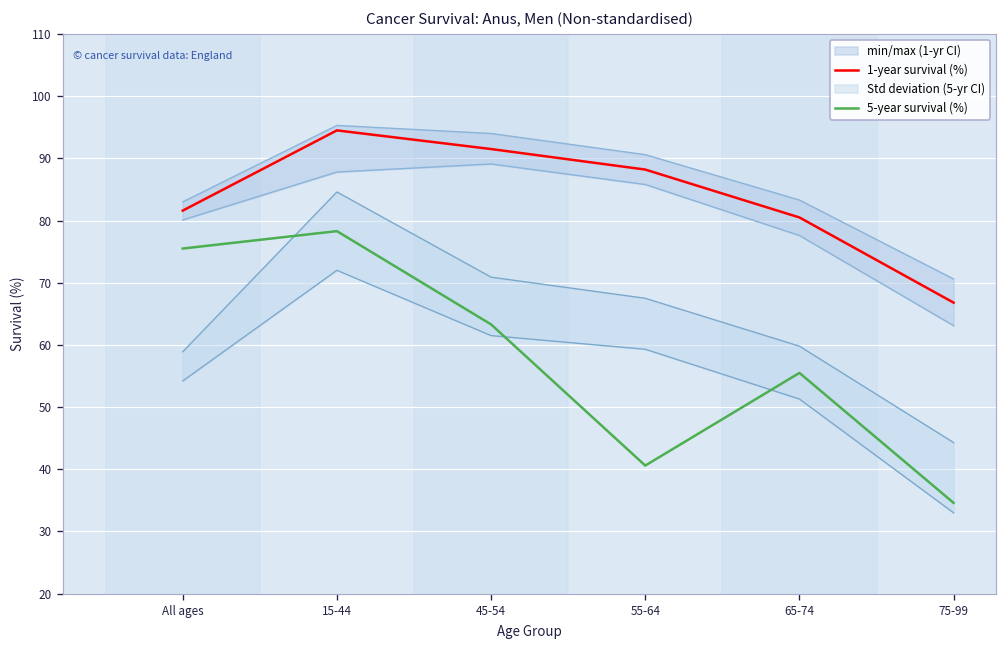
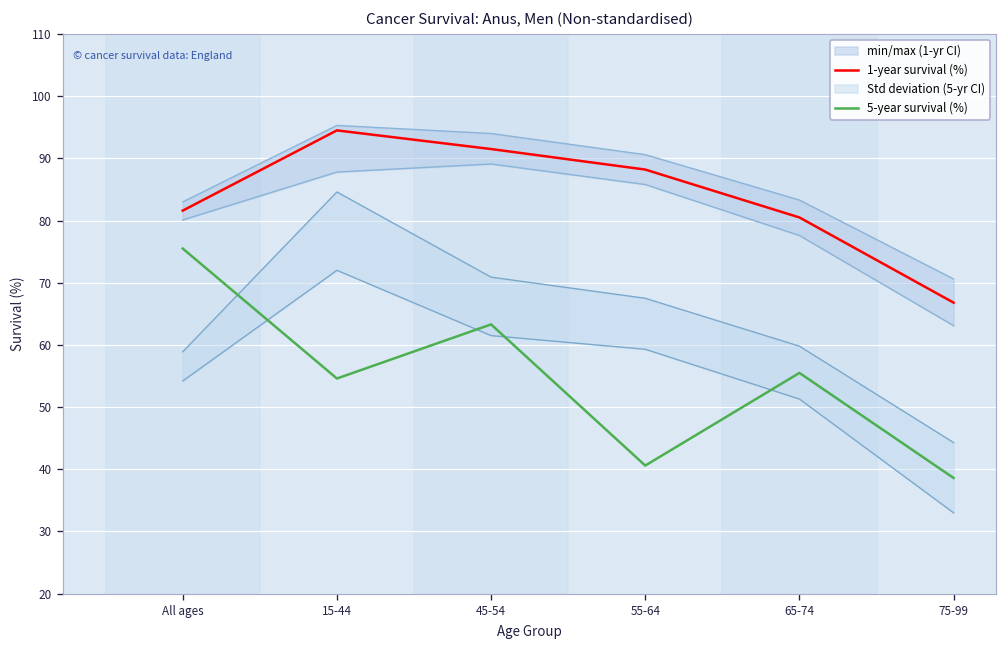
5-year survival (%), 15-44: 78 -> 55
5-year survival (%), 75-99: 35 -> 39
